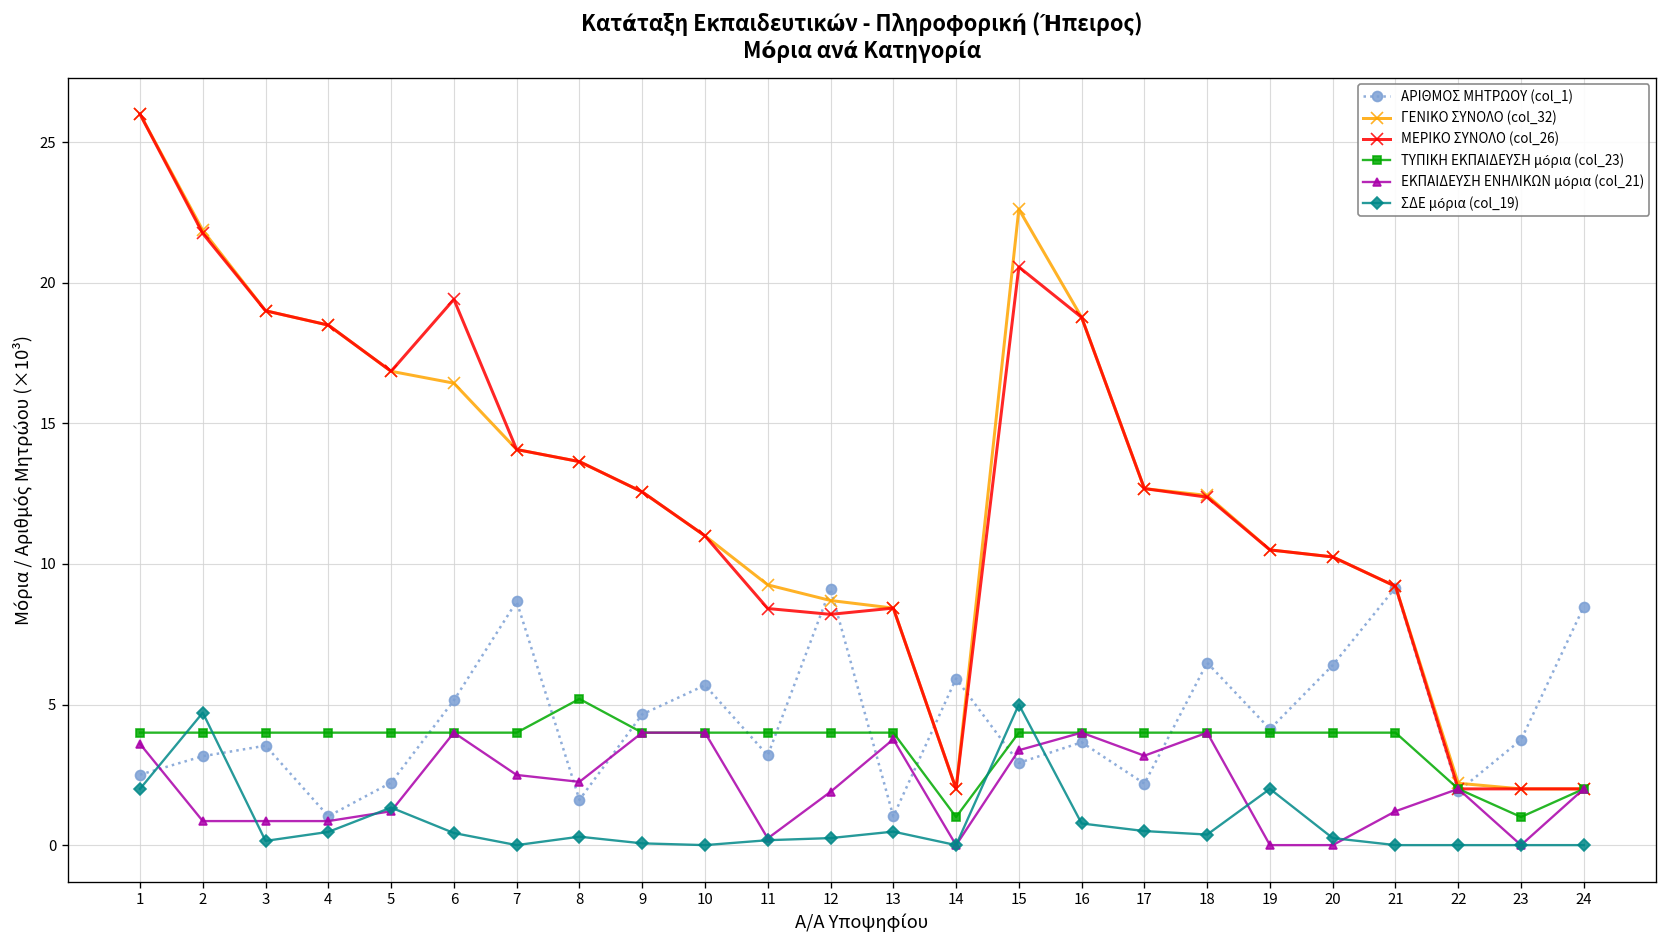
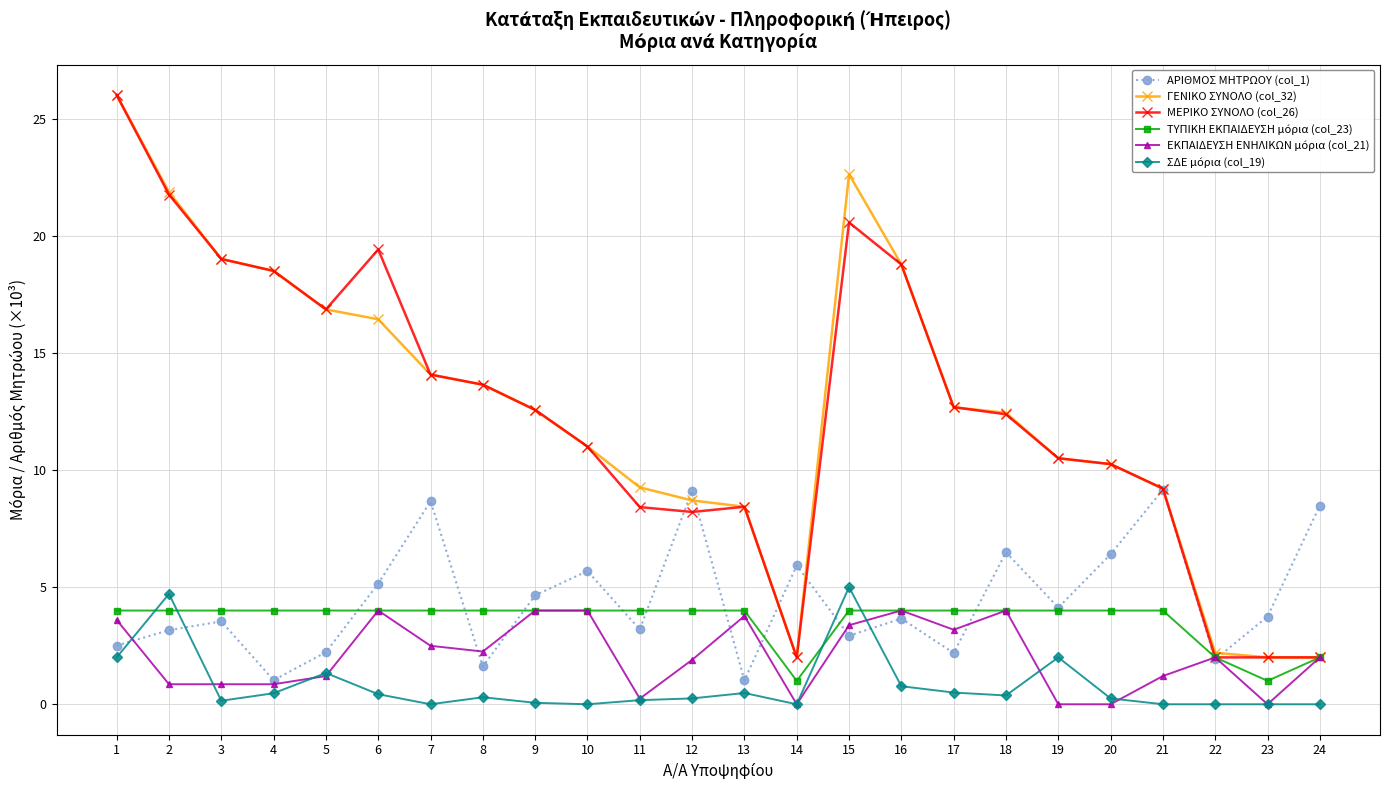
ΤΥΠΙΚΗ ΕΚΠΑΙΔΕΥΣΗ μόρια (col_23), 8: 5.2 -> 4.0
